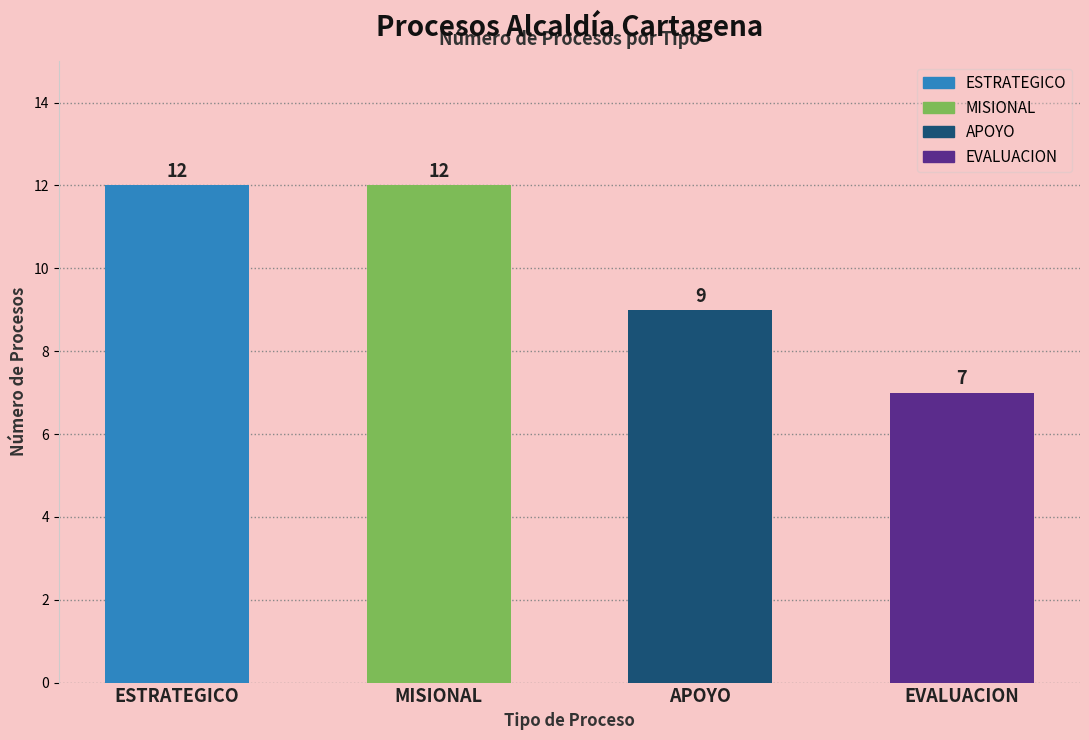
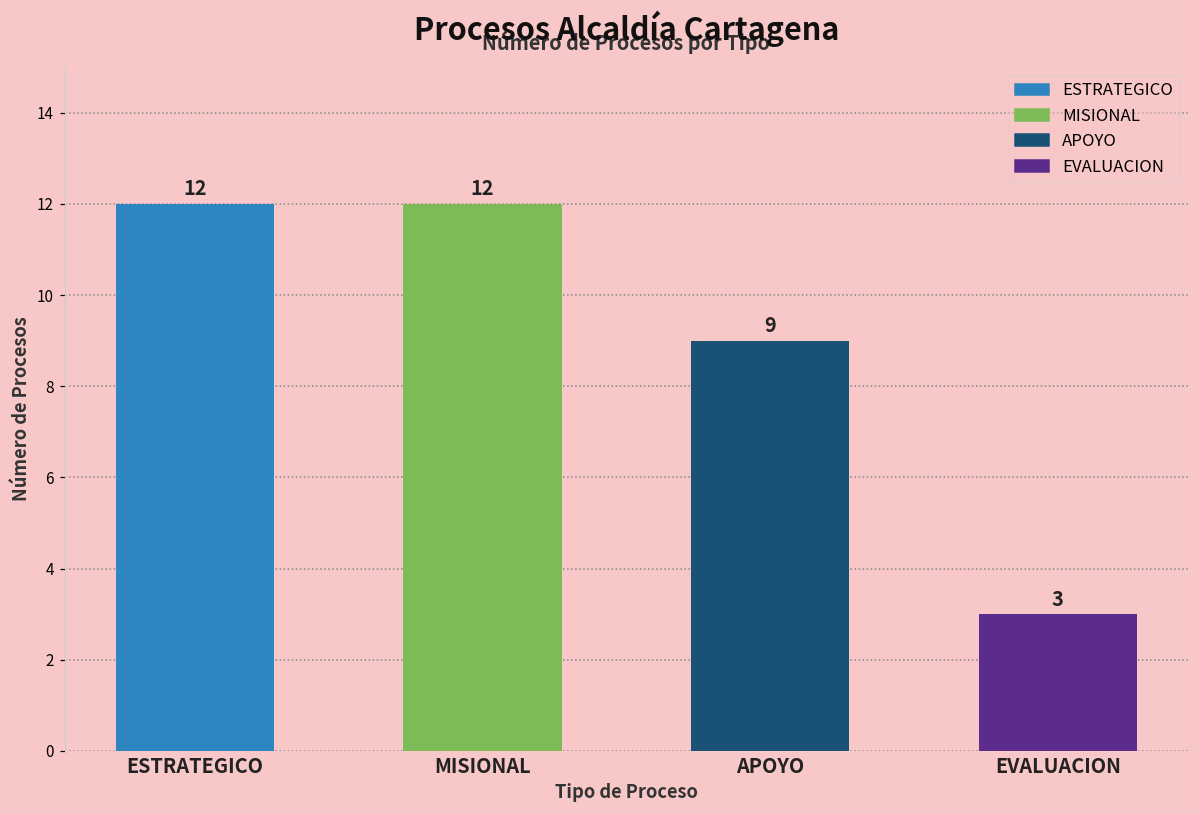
EVALUACION: 7 -> 3
